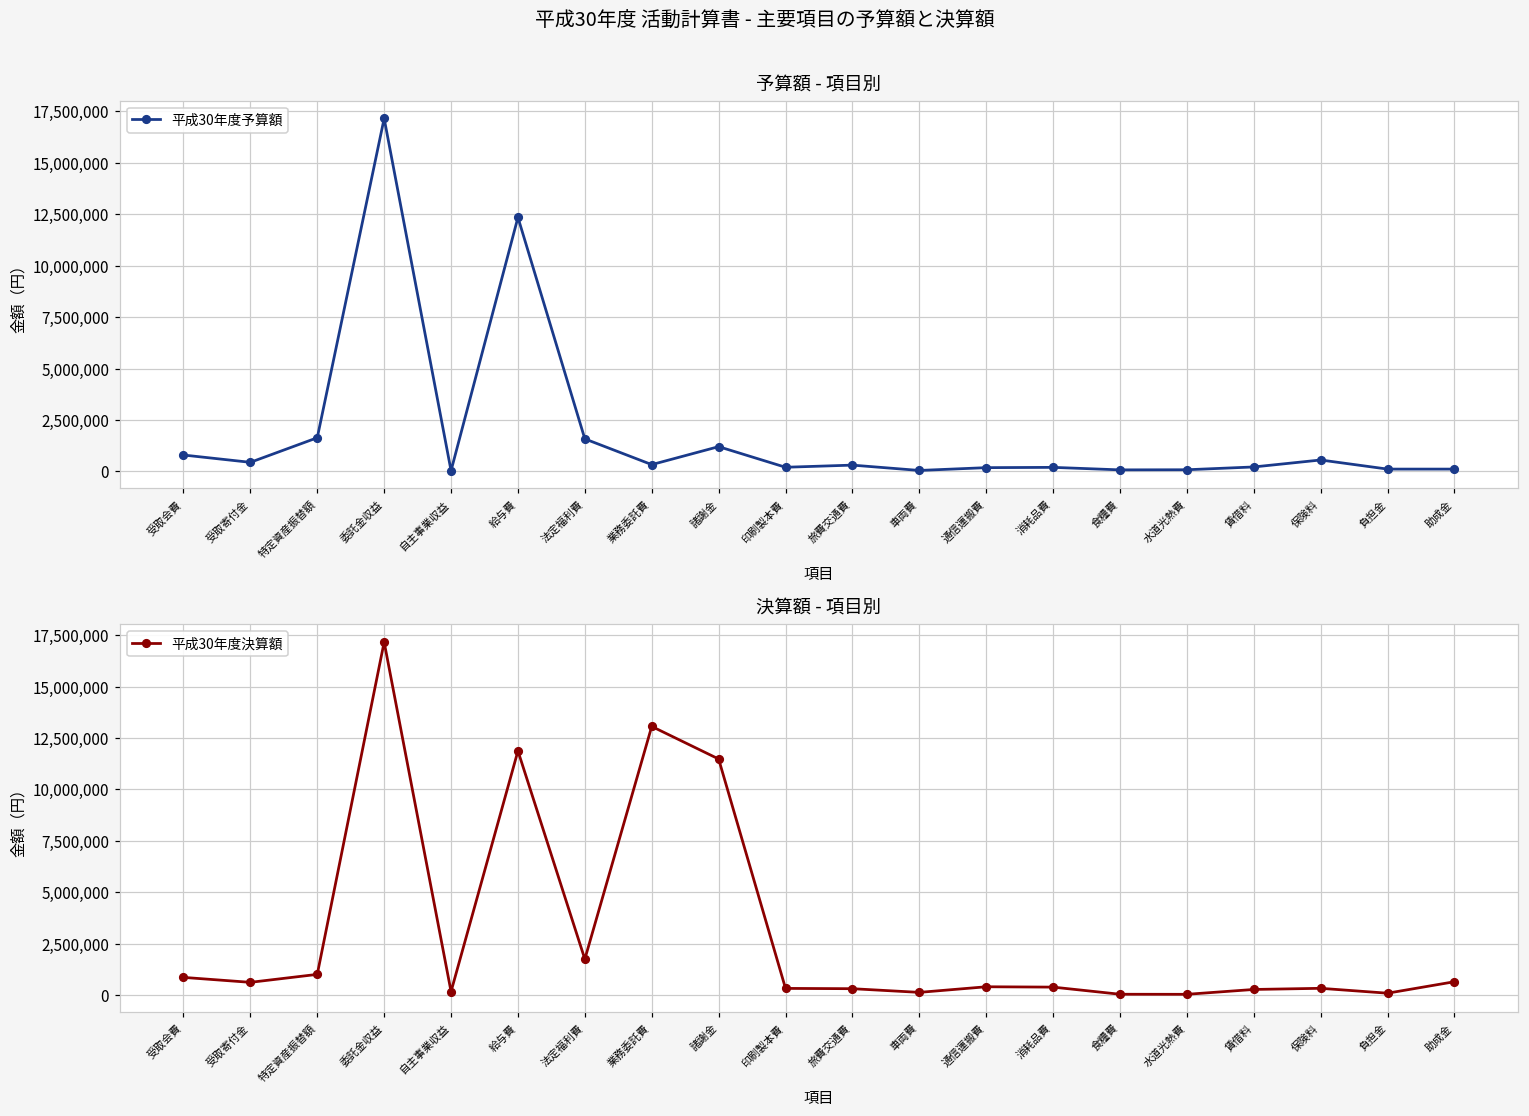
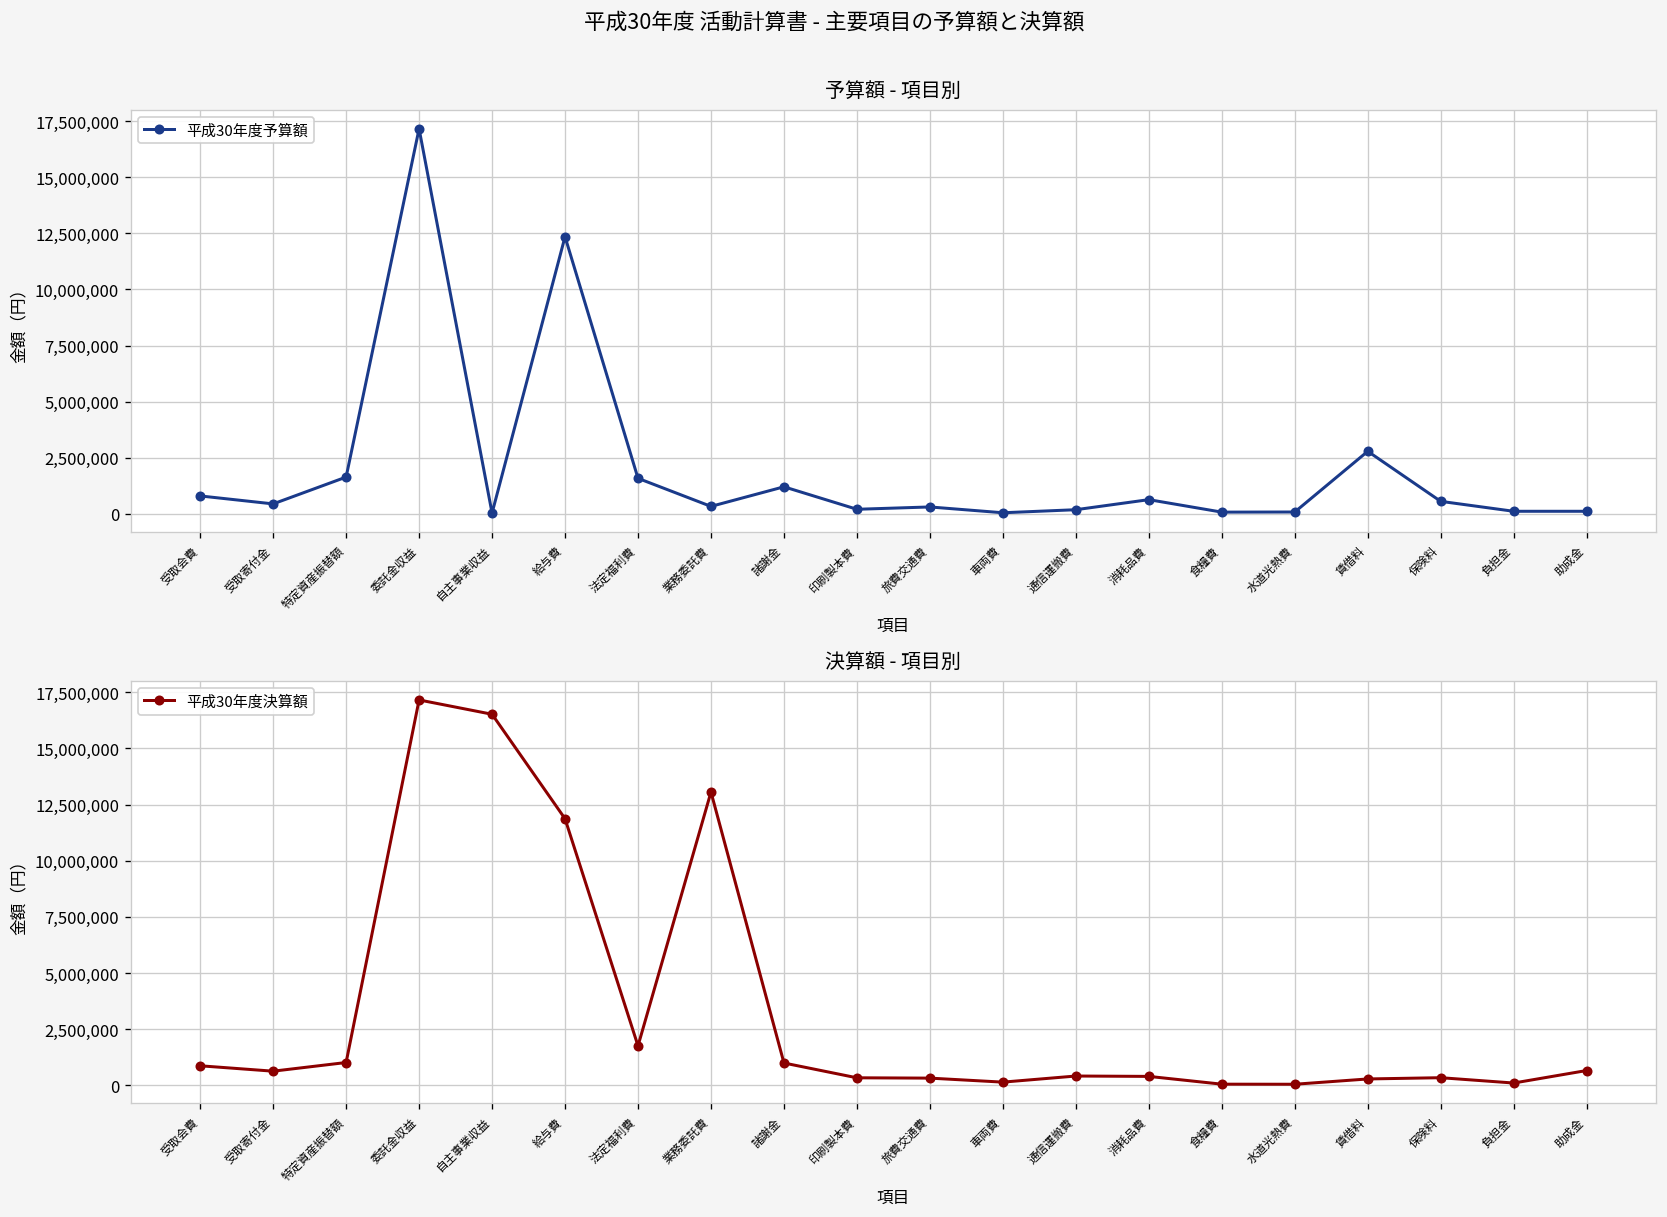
予算額 - 項目別, 消耗品費: 200,000 -> 600,000
予算額 - 項目別, 賃借料: 200,000 -> 2,800,000
決算額 - 項目別, 自主事業収益: 200,000 -> 16,500,000
決算額 - 項目別, 諸謝金: 11,500,000 -> 1,000,000
